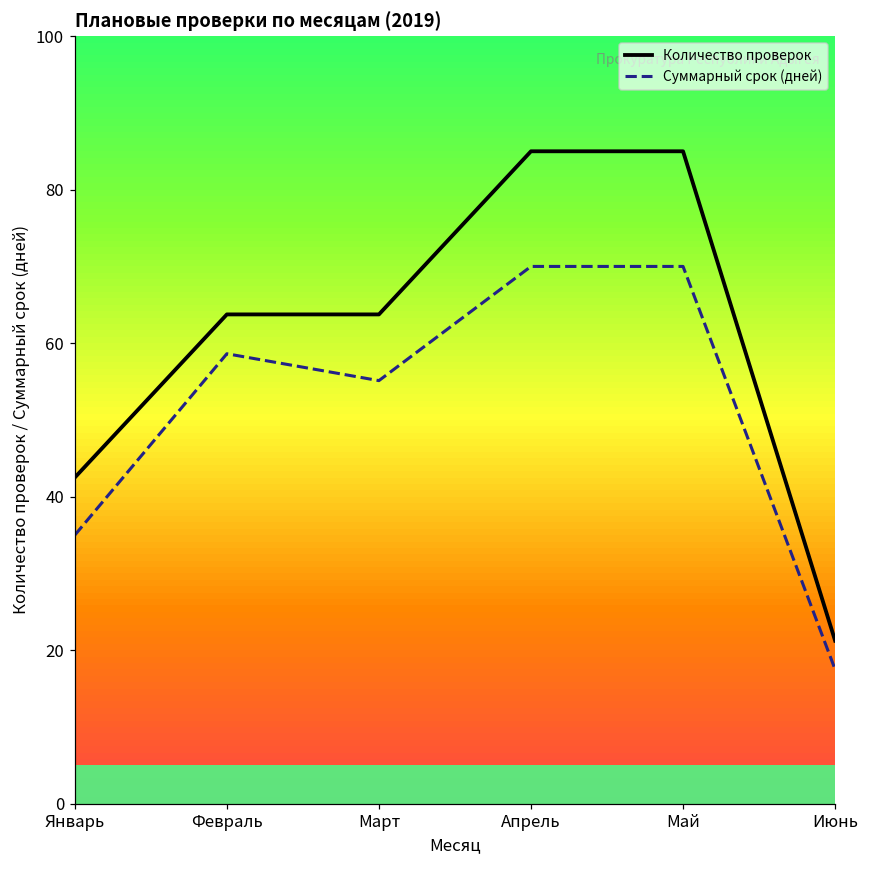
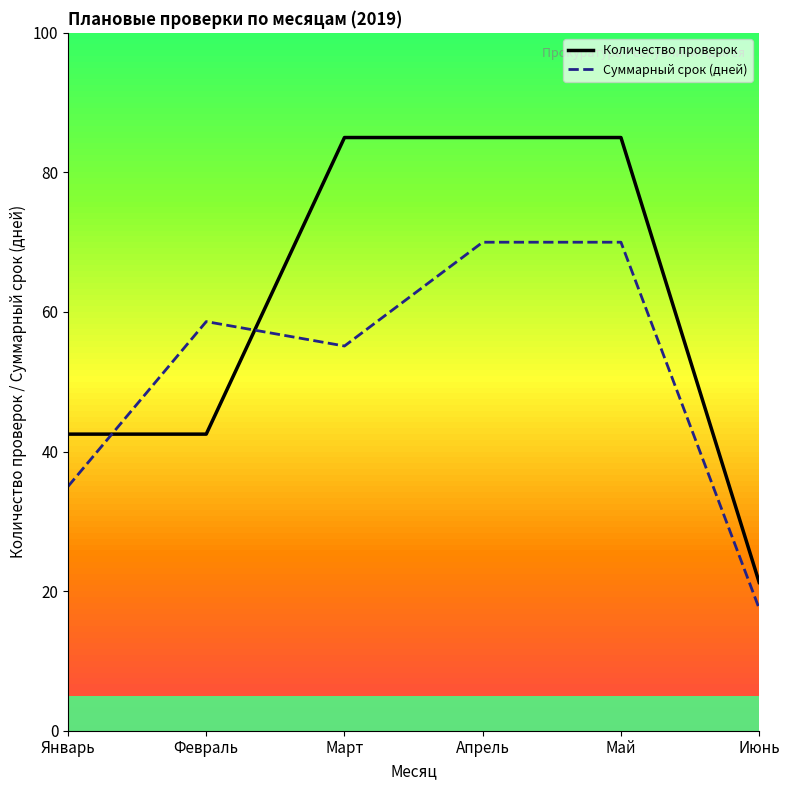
Количество проверок, Февраль: 64 -> 43
Количество проверок, Март: 64 -> 85
